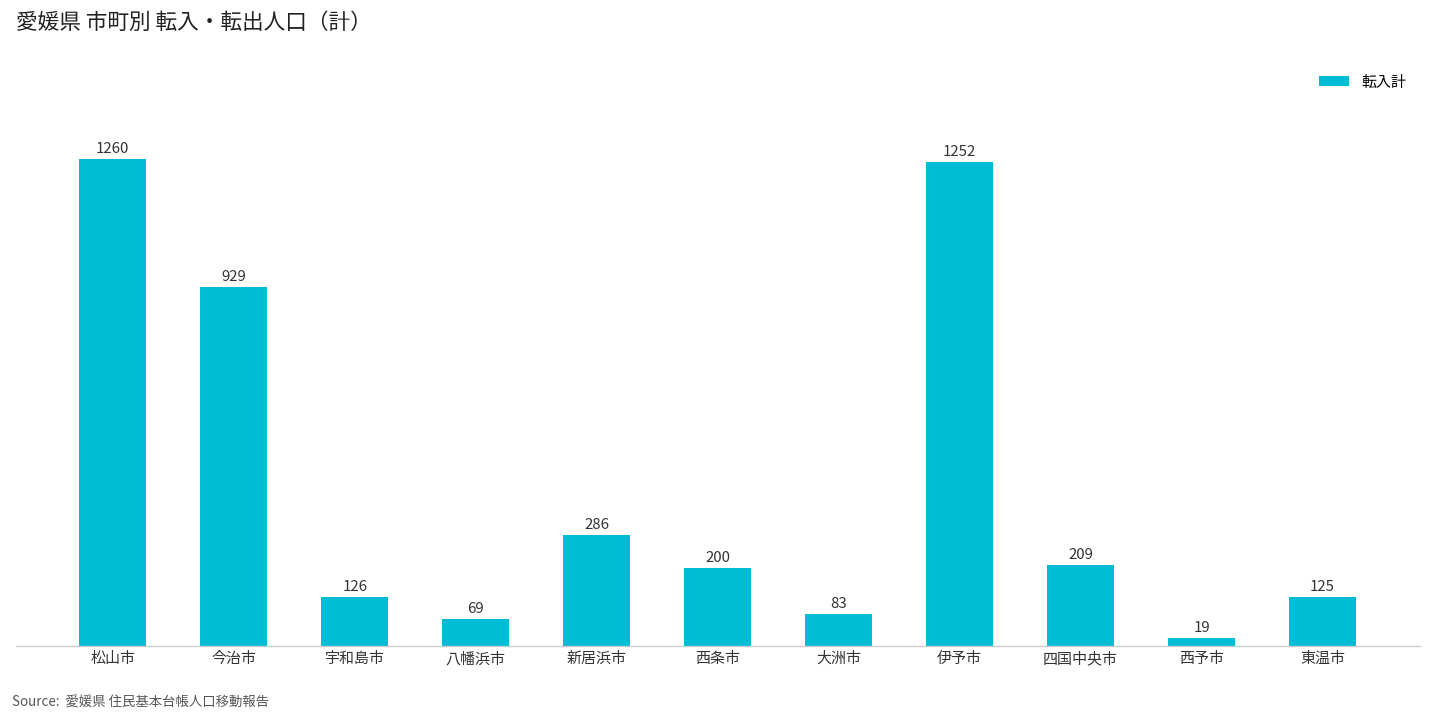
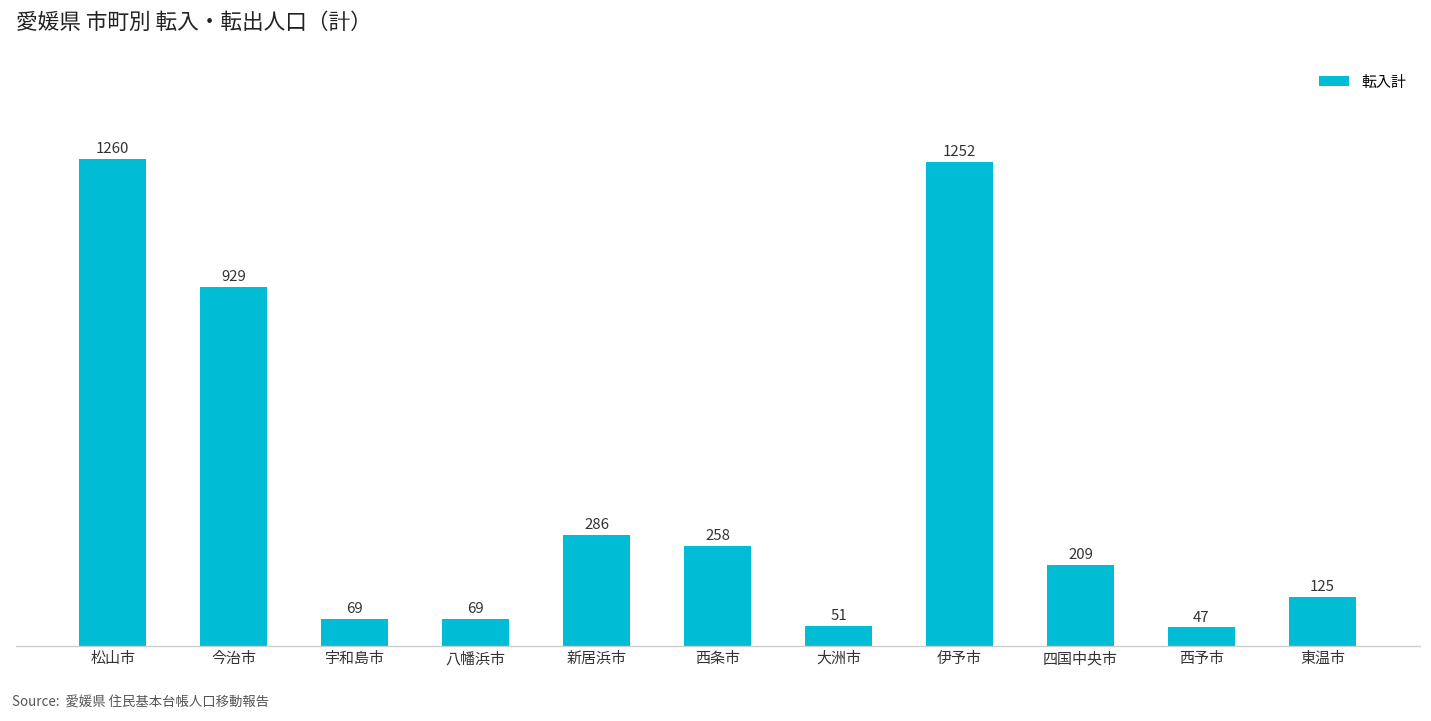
宇和島市: 126 -> 69
西条市: 200 -> 258
大洲市: 83 -> 51
西予市: 19 -> 47
